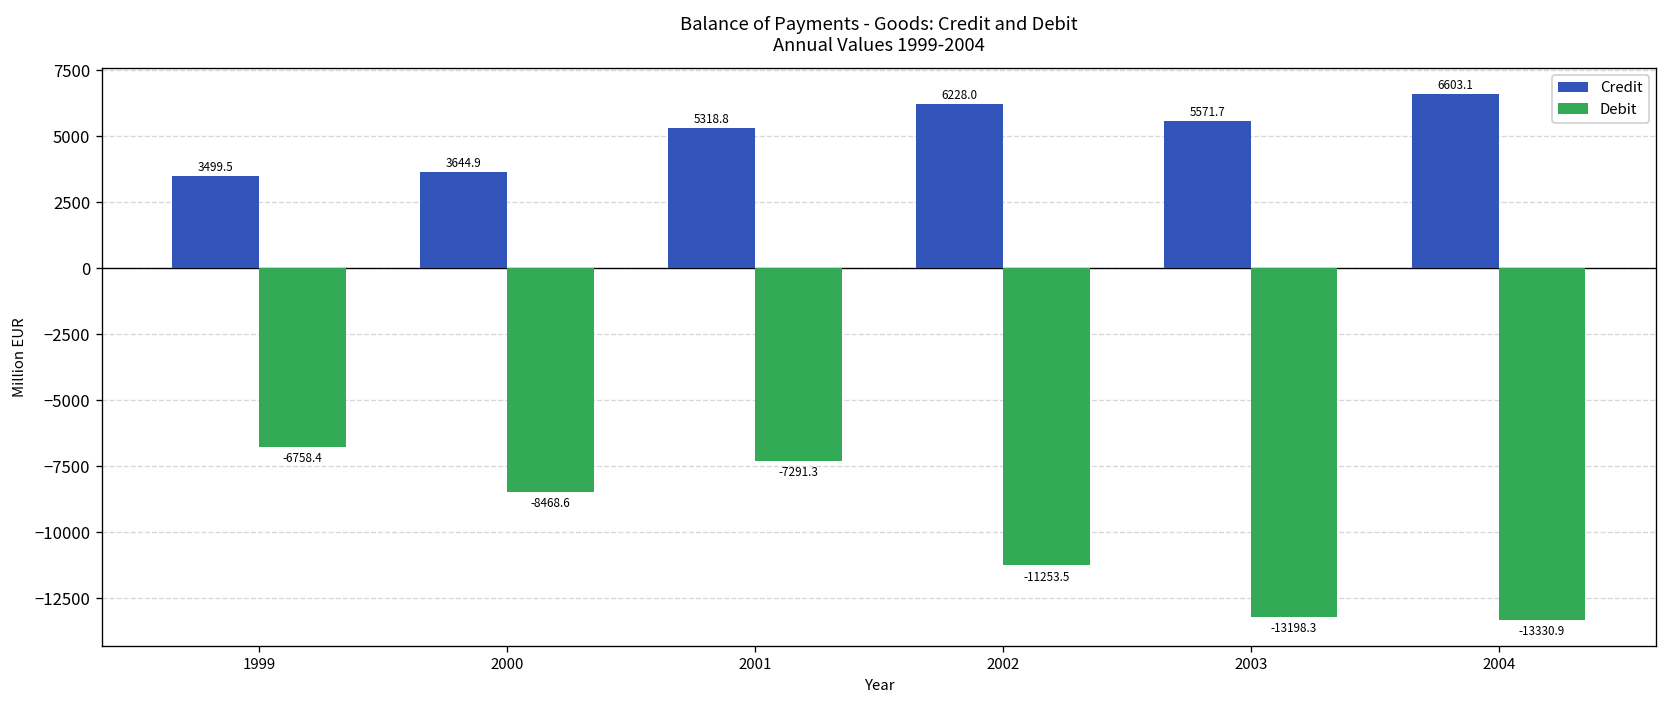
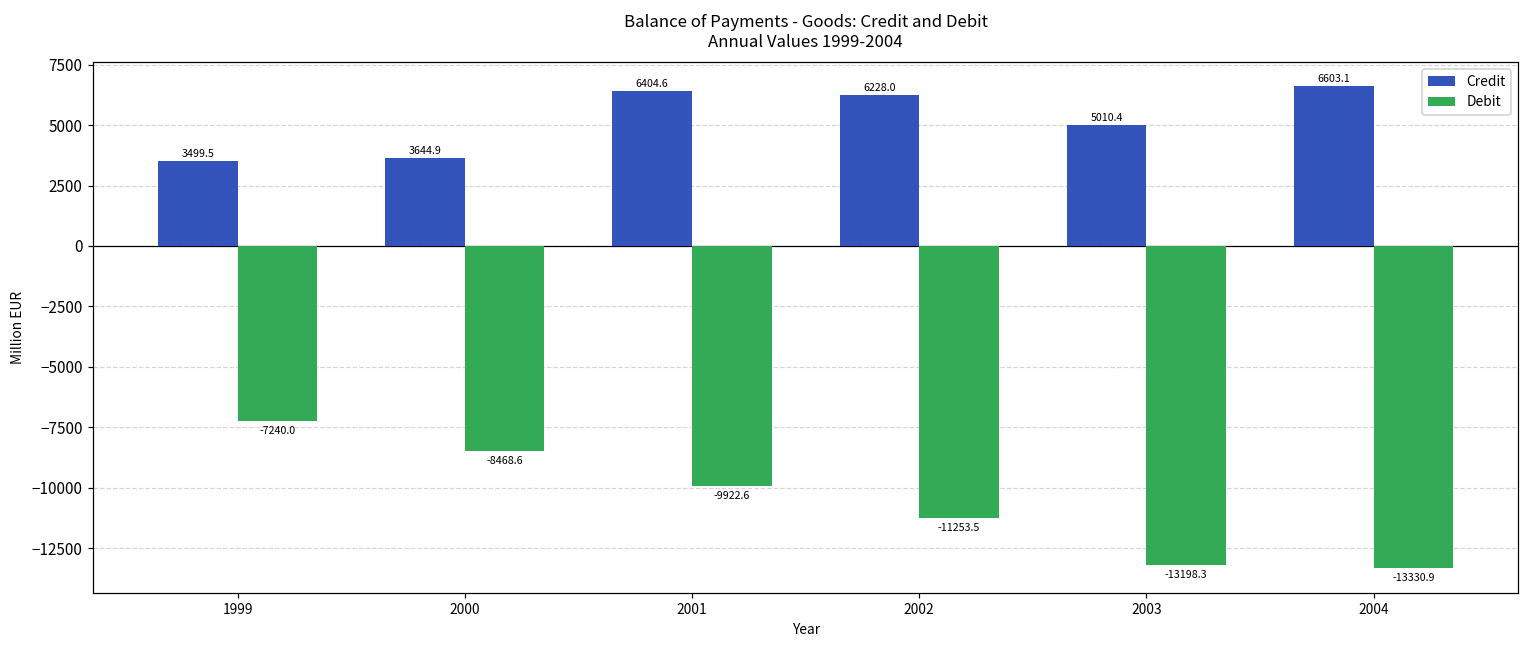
Debit, 1999: -6758.4 -> -7240.0
Credit, 2001: 5318.8 -> 6404.6
Debit, 2001: -7291.3 -> -9922.6
Credit, 2003: 5571.7 -> 5010.4
